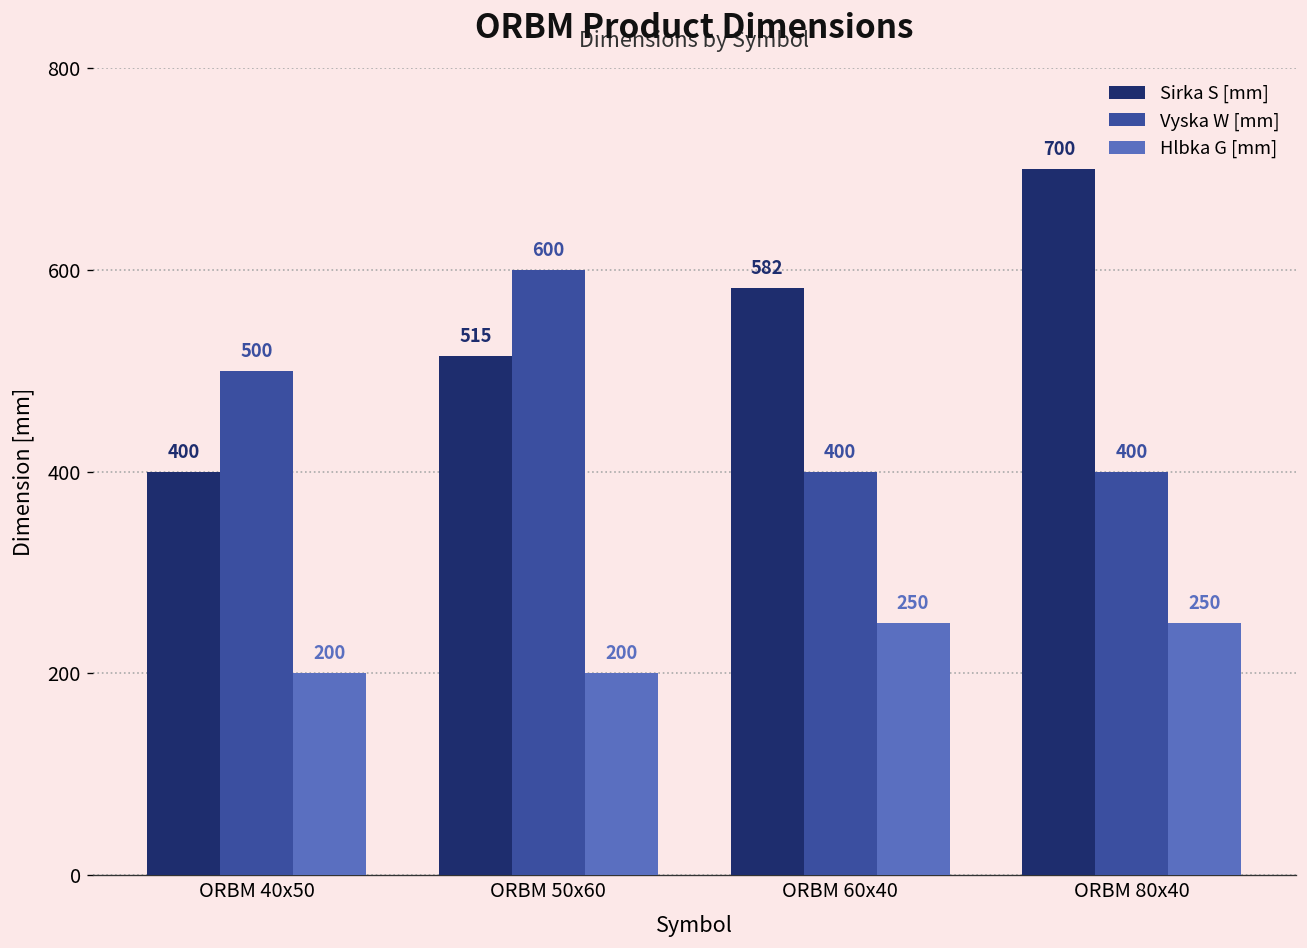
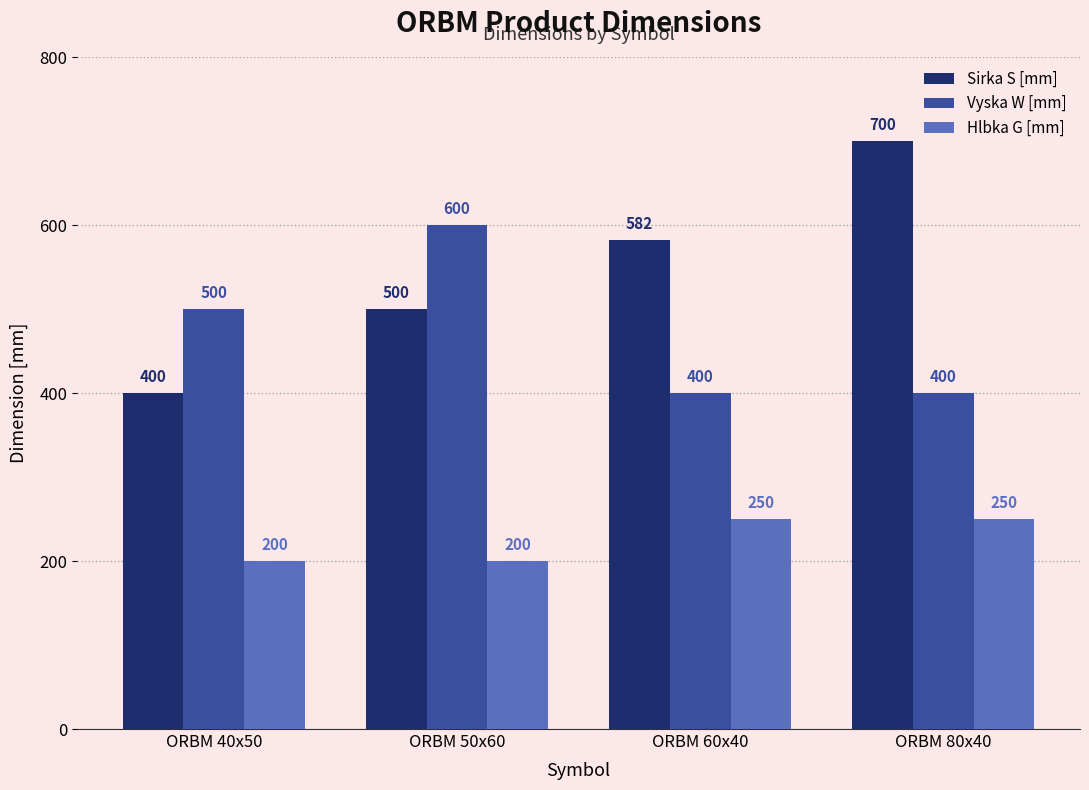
Sirka S [mm], ORBM 50x60: 515 -> 500
